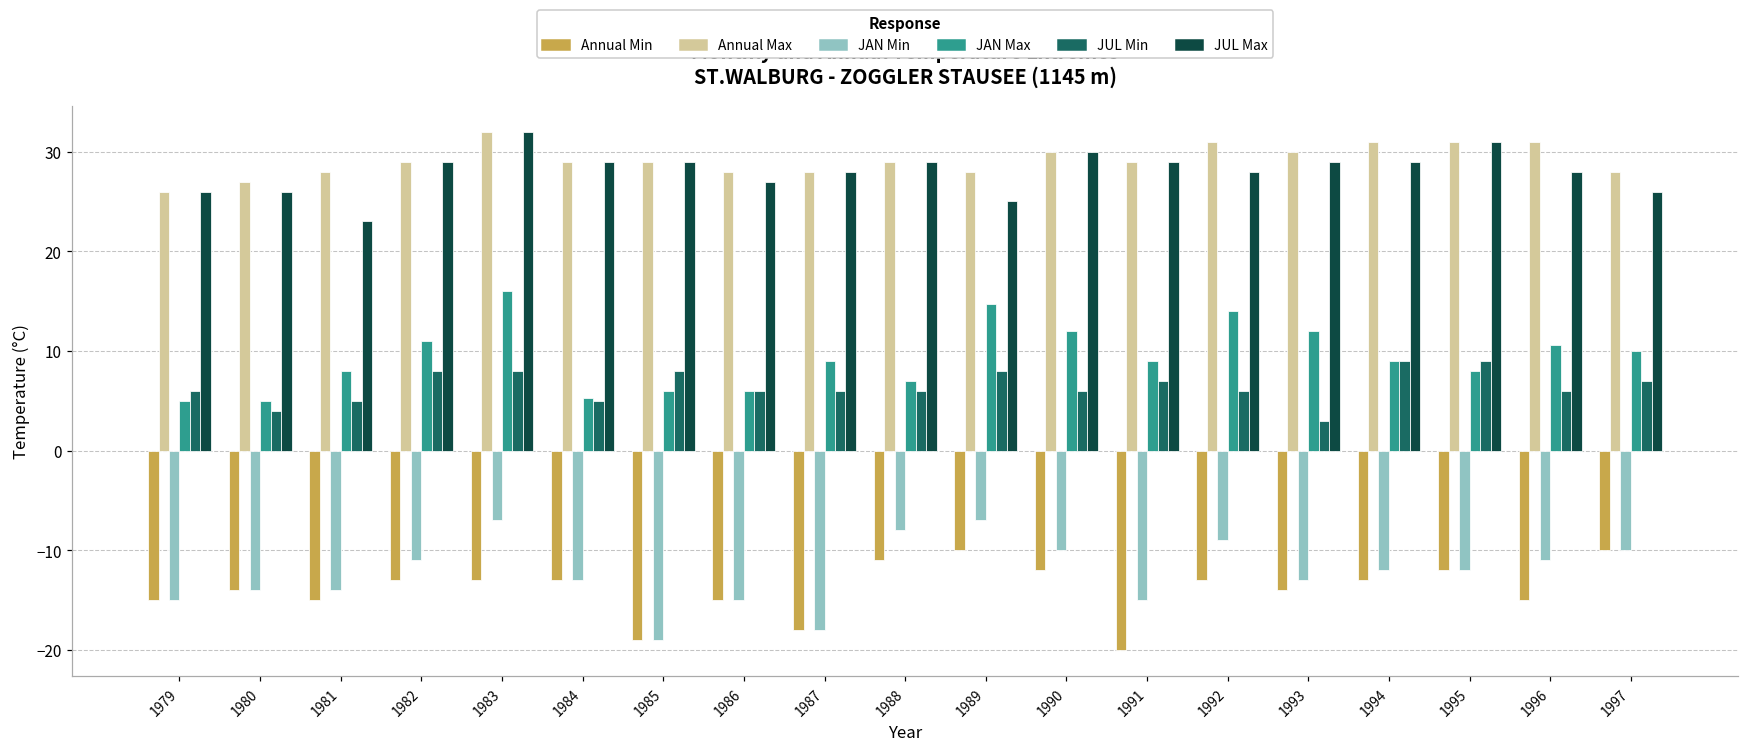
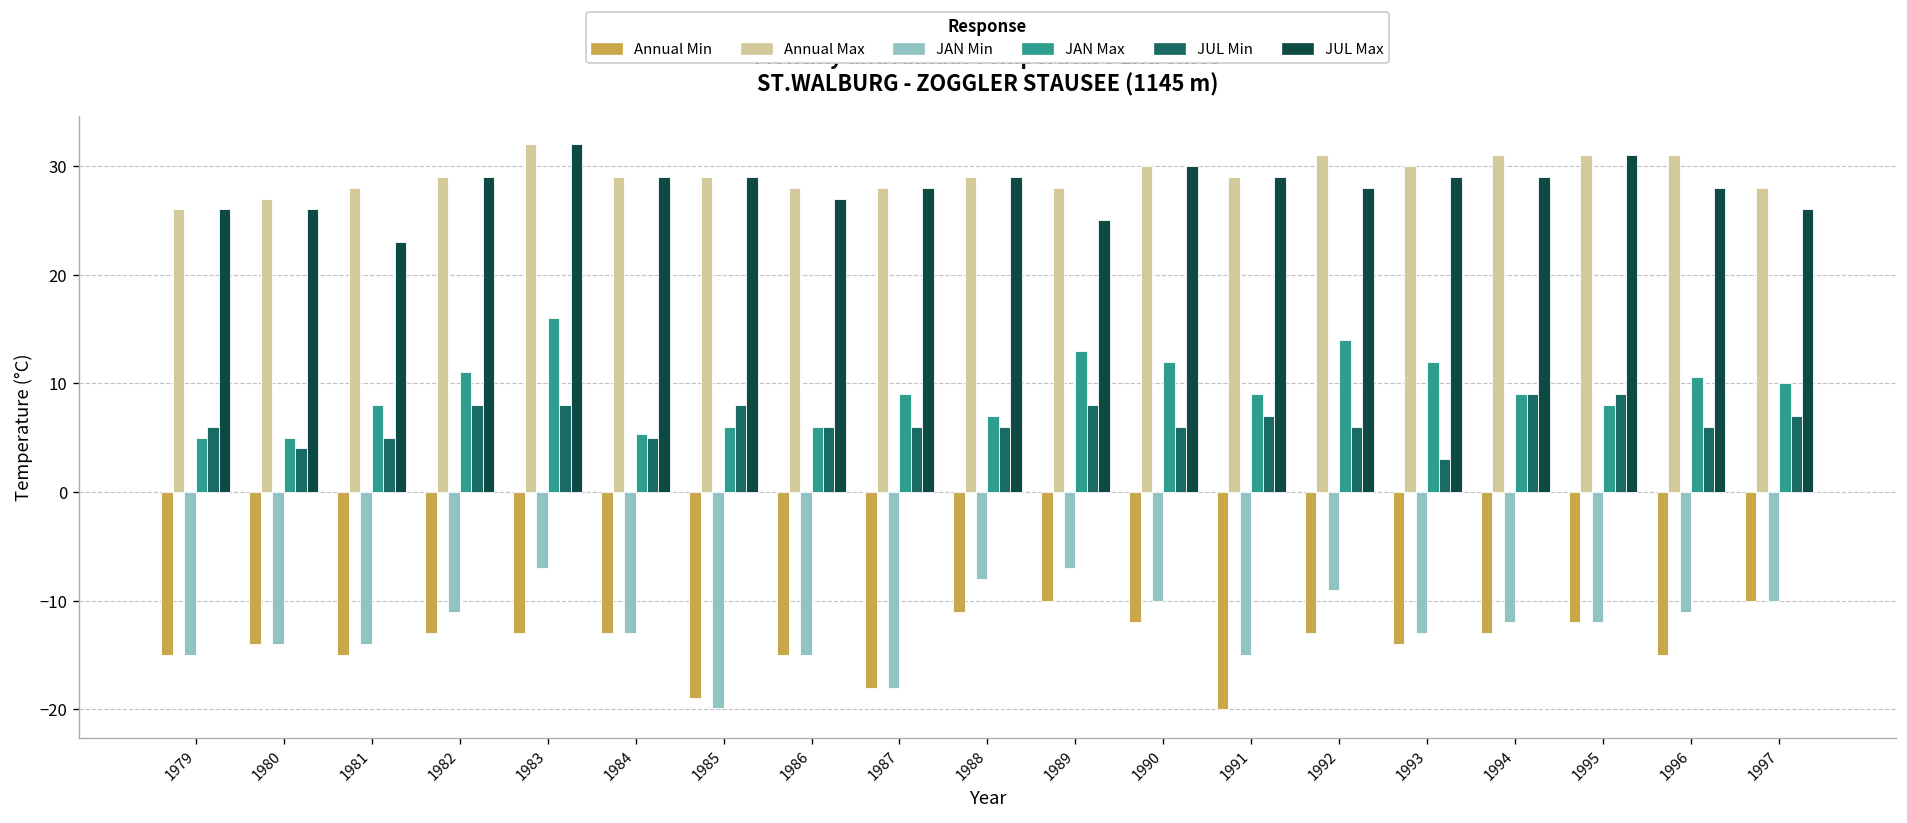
JAN Min, 1985: -19 -> -20
JAN Max, 1989: 15 -> 13
